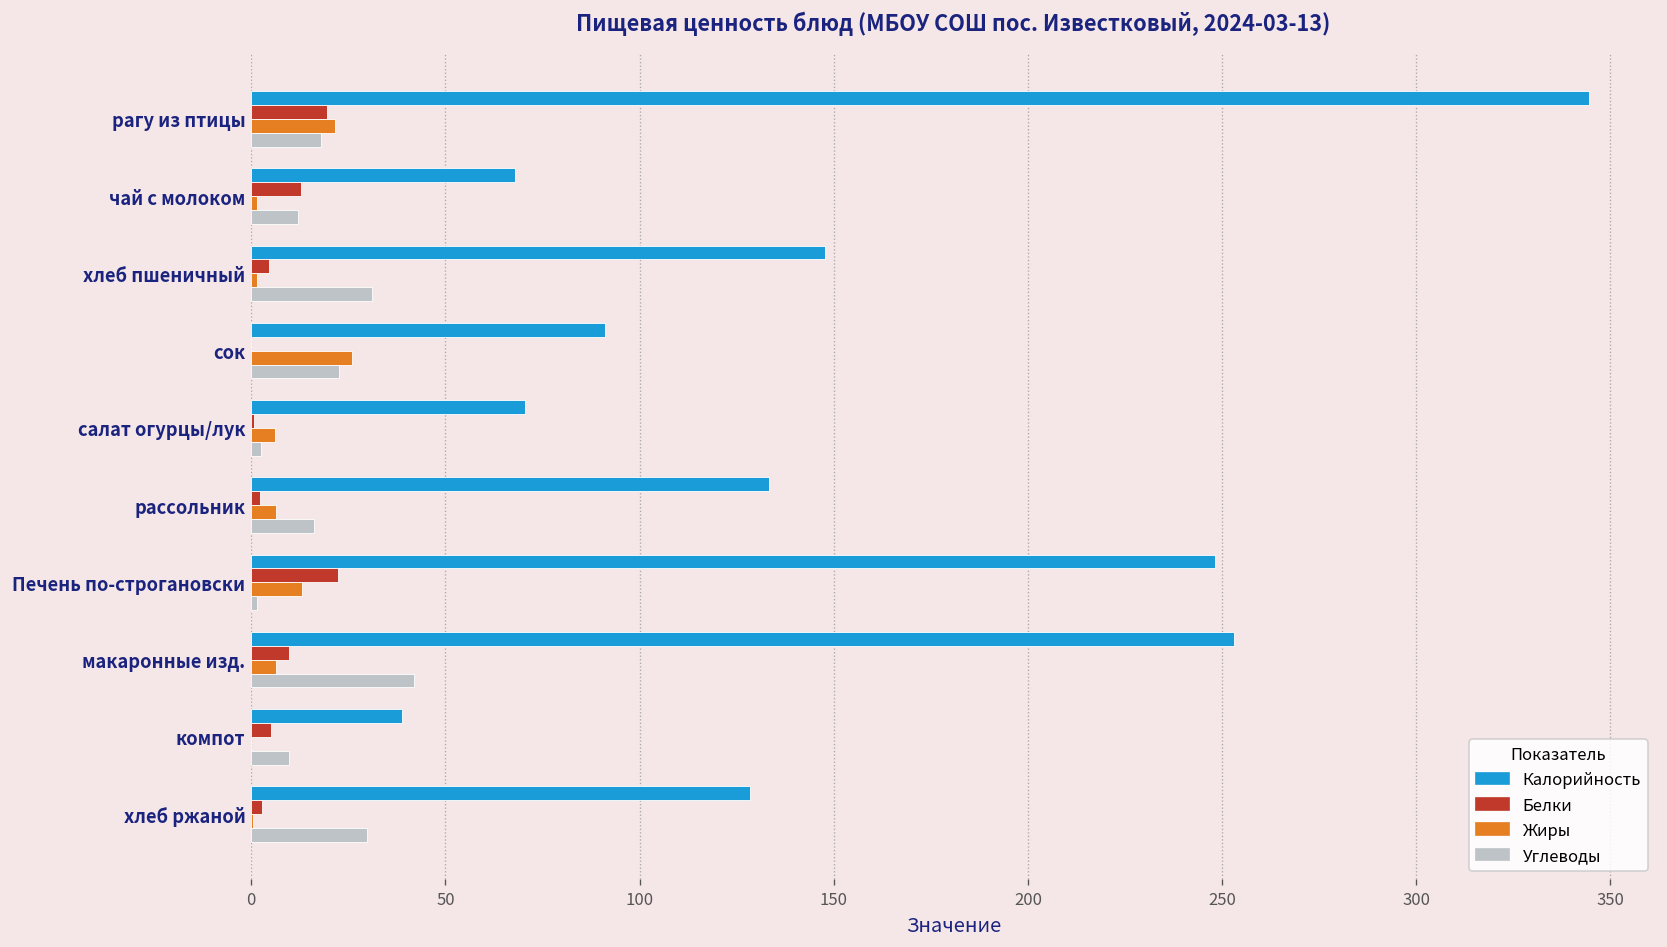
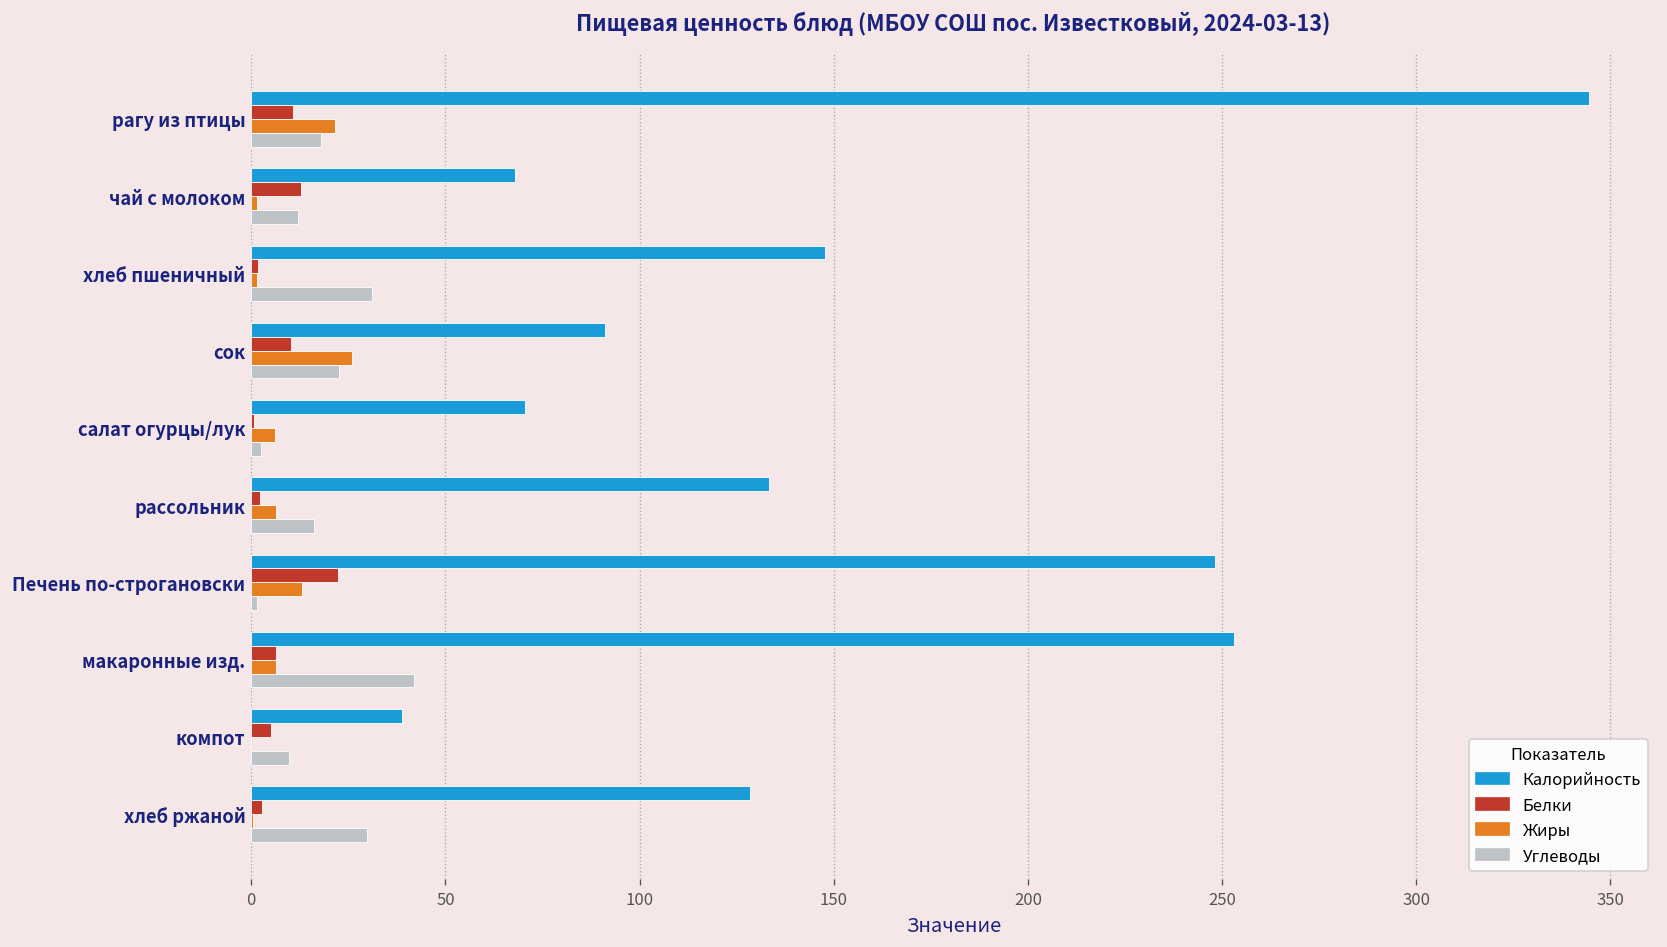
Белки, рагу из птицы: 20 -> 11
Белки, хлеб пшеничный: 5 -> 2
Белки, сок: 0 -> 10
Белки, макаронные изд.: 10 -> 7
